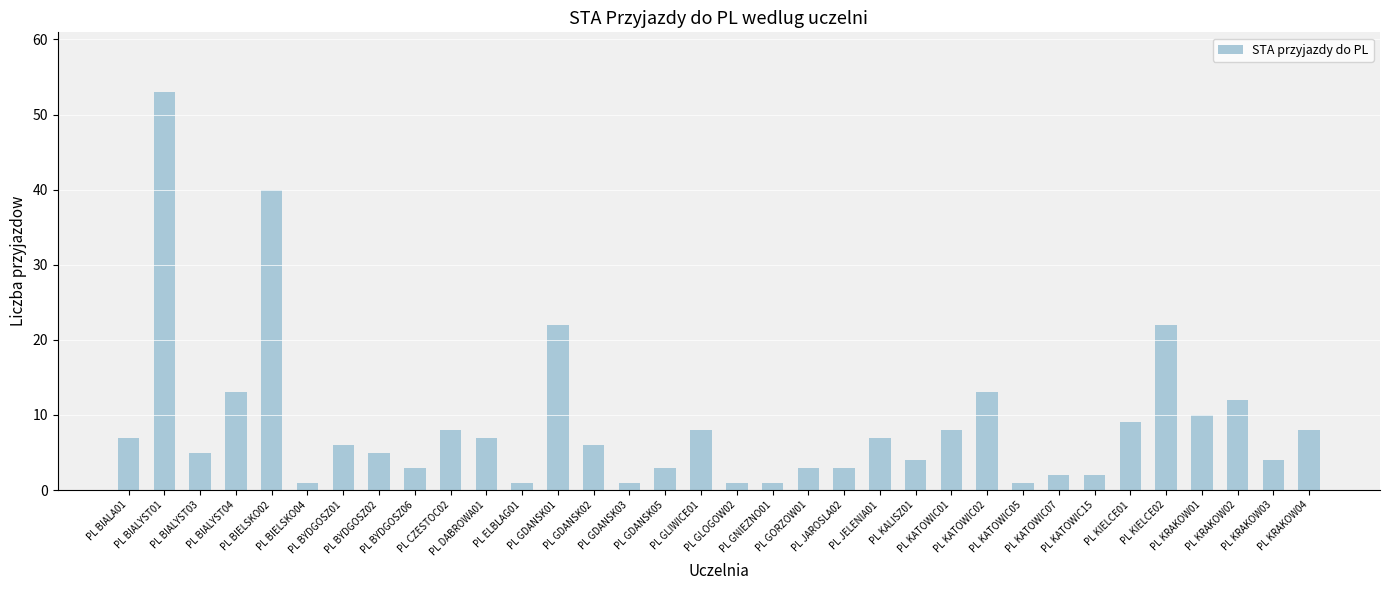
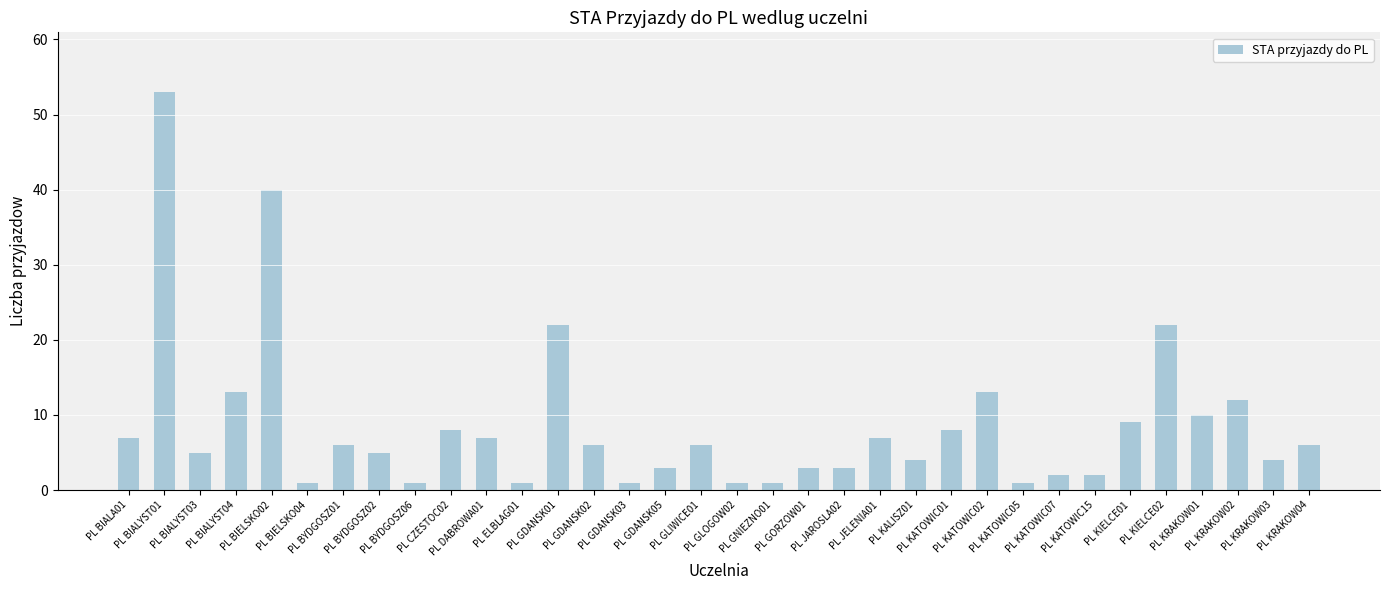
PL BYDGOSZ06: 3 -> 1
PL GLIWICE01: 8 -> 6
PL KRAKOW04: 8 -> 6
